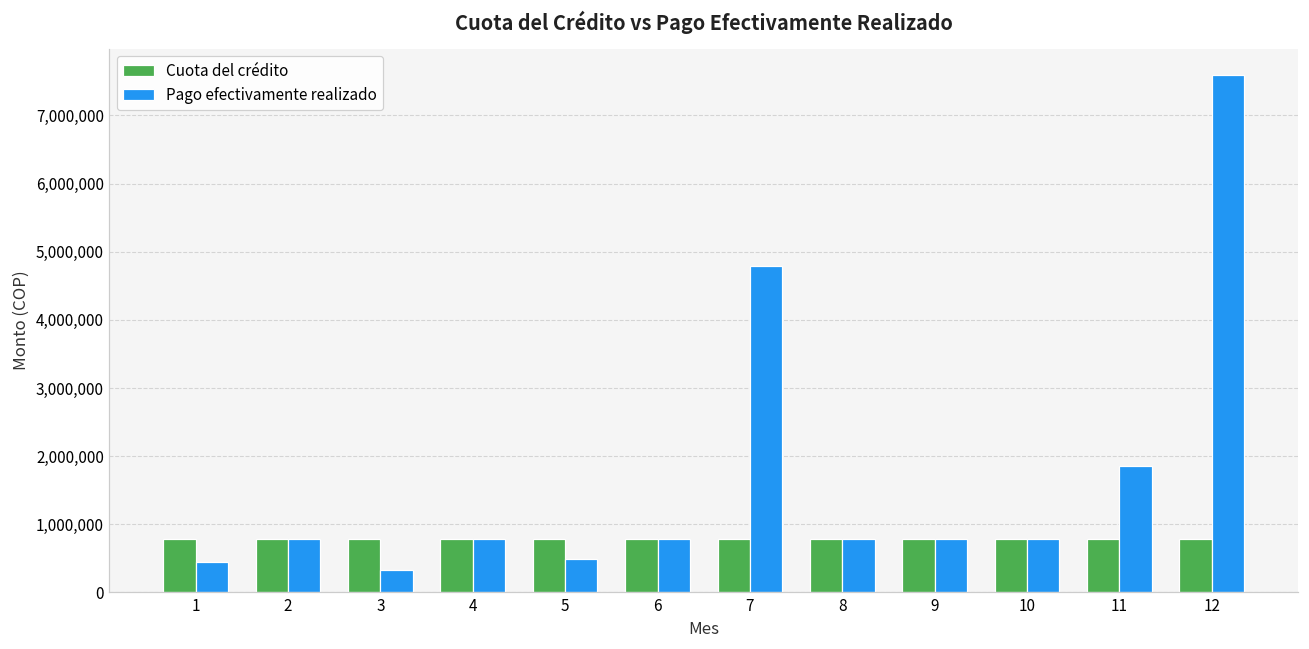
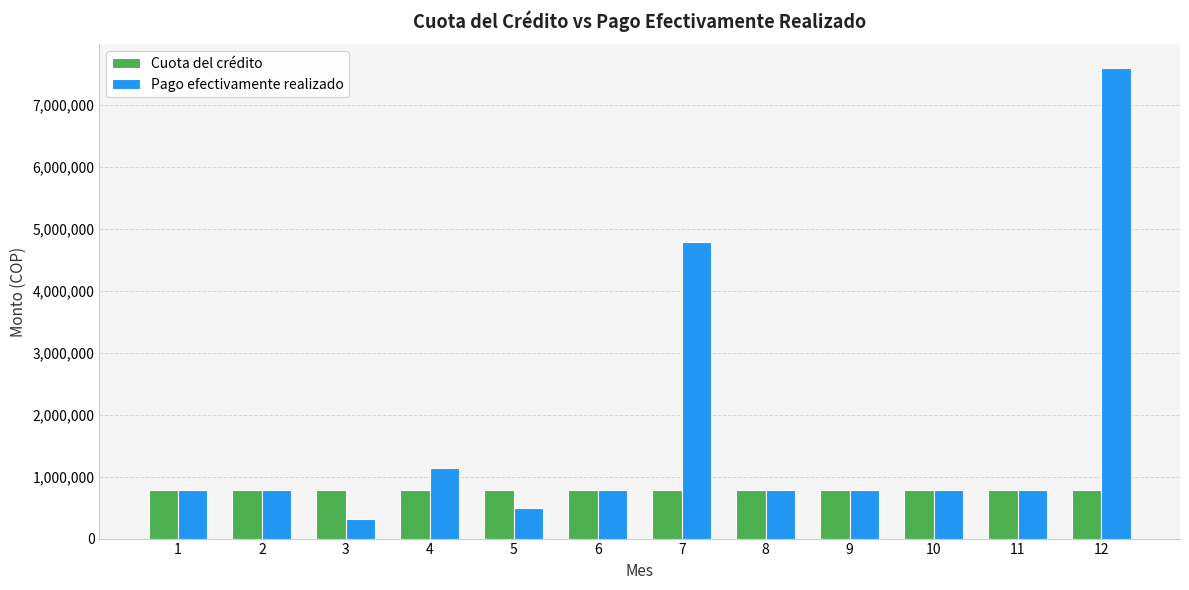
Pago efectivamente realizado, 1: 500,000 -> 800,000
Pago efectivamente realizado, 4: 800,000 -> 1,100,000
Pago efectivamente realizado, 11: 1,900,000 -> 800,000
